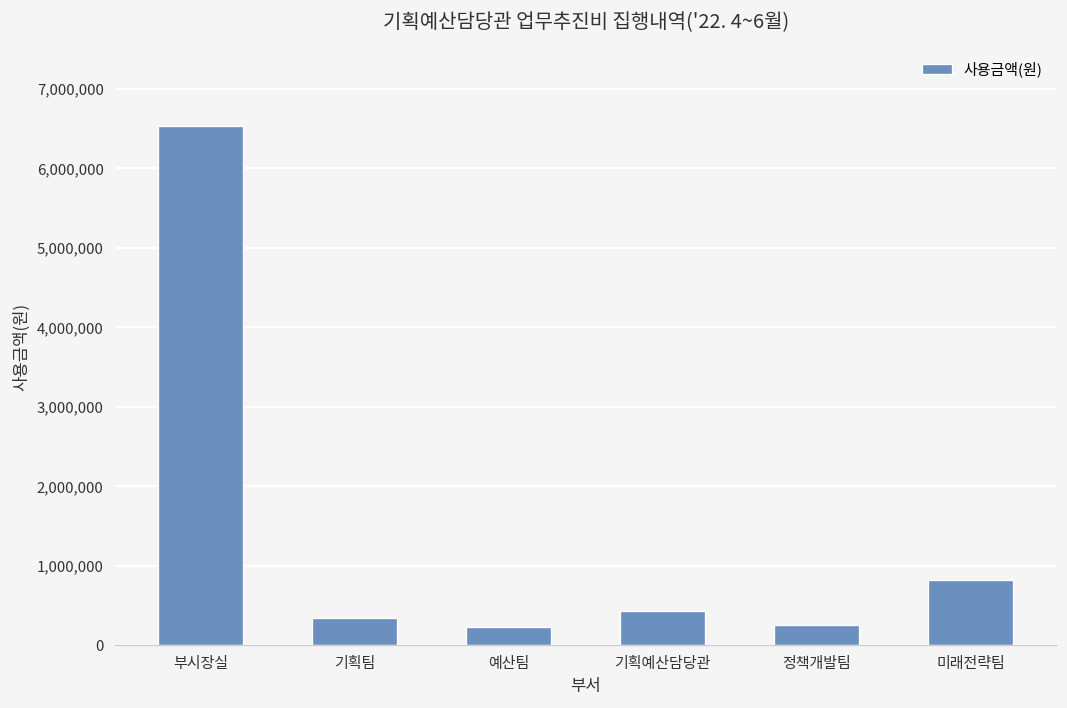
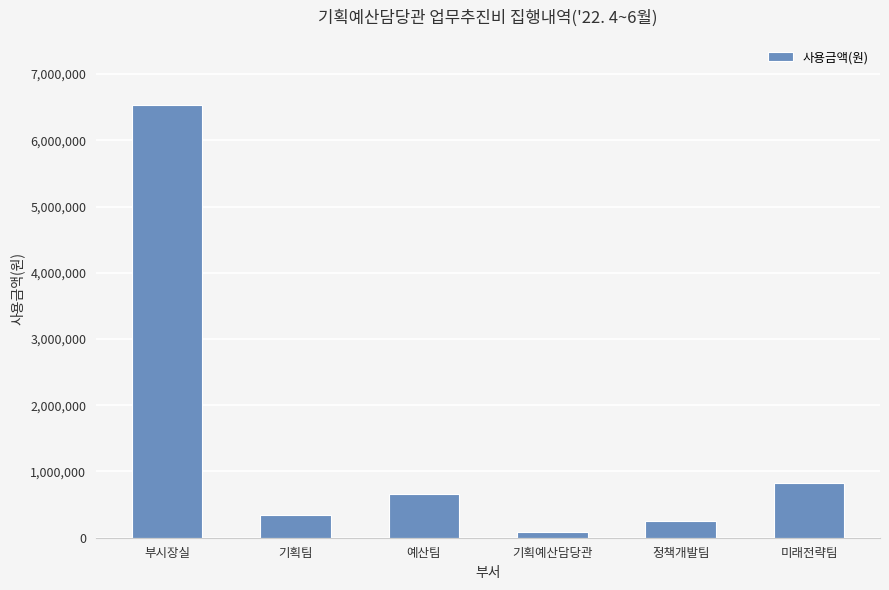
예산팀: 200,000 -> 700,000
기획예산담당관: 400,000 -> 100,000
